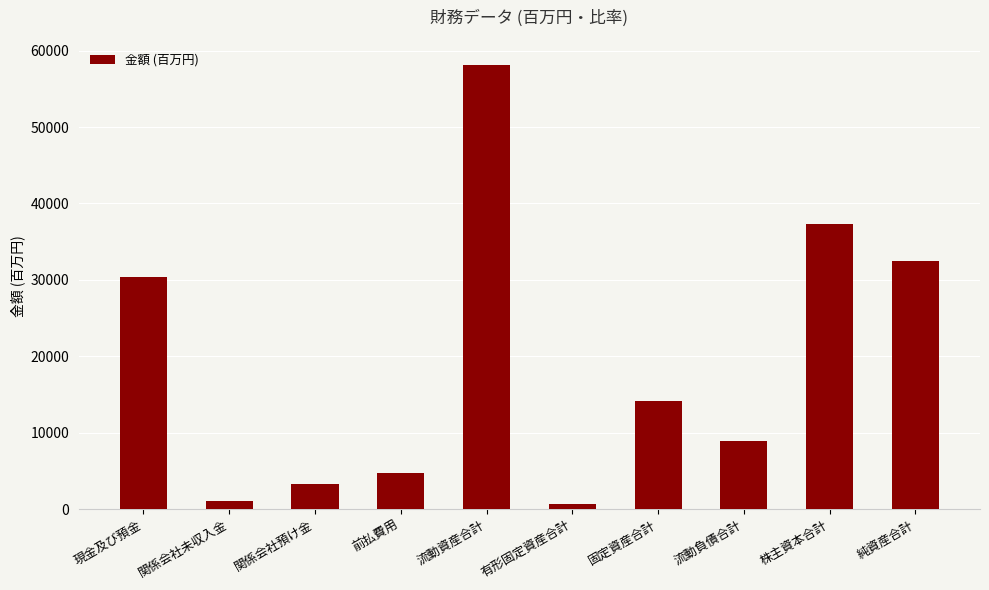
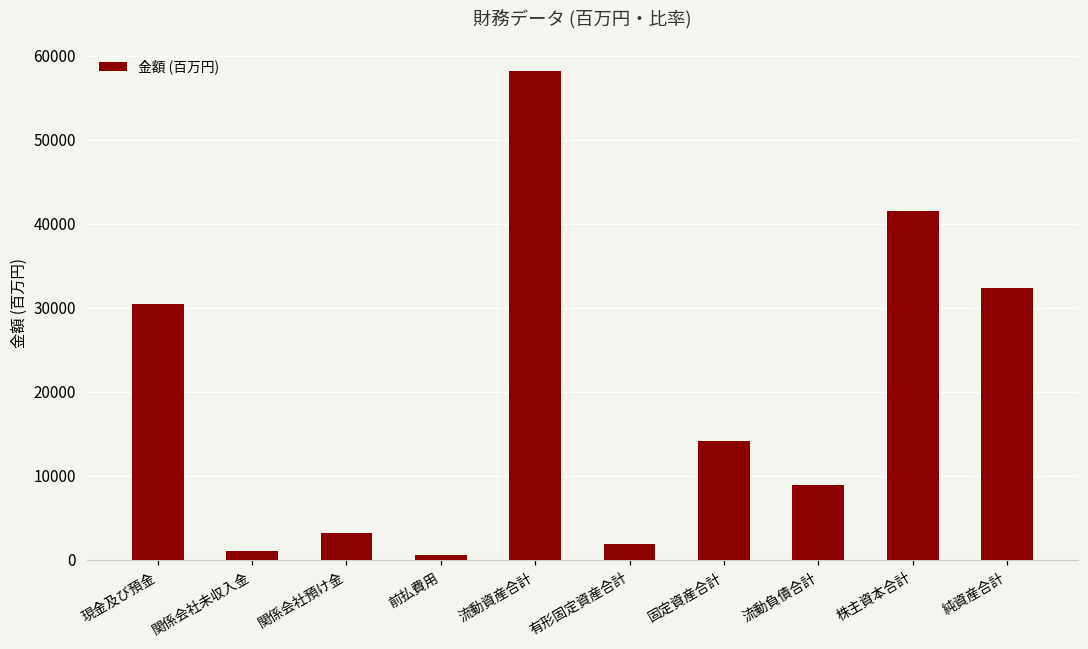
前払費用: 5000 -> 1000
有形固定資産合計: 1000 -> 2000
株主資本合計: 37000 -> 41000
